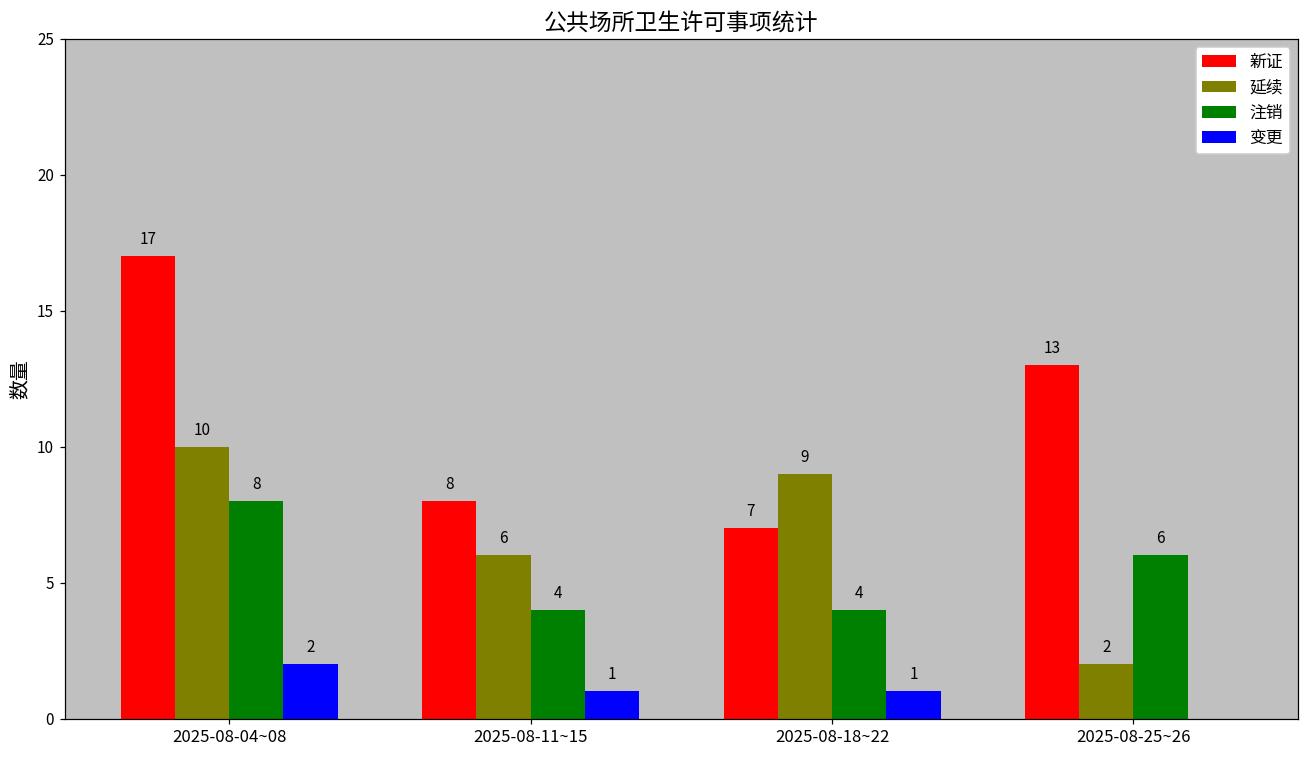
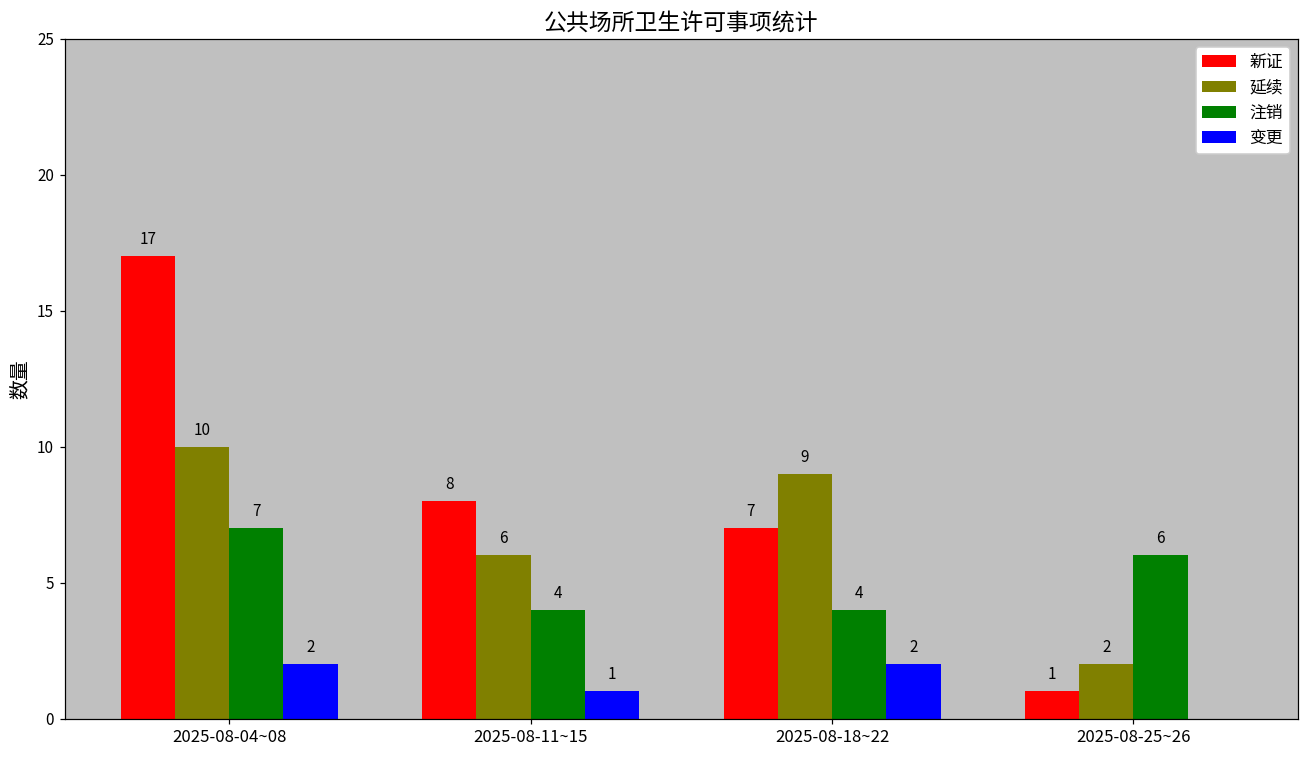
注销, 2025-08-04~08: 8 -> 7
变更, 2025-08-18~22: 1 -> 2
新证, 2025-08-25~26: 13 -> 1
